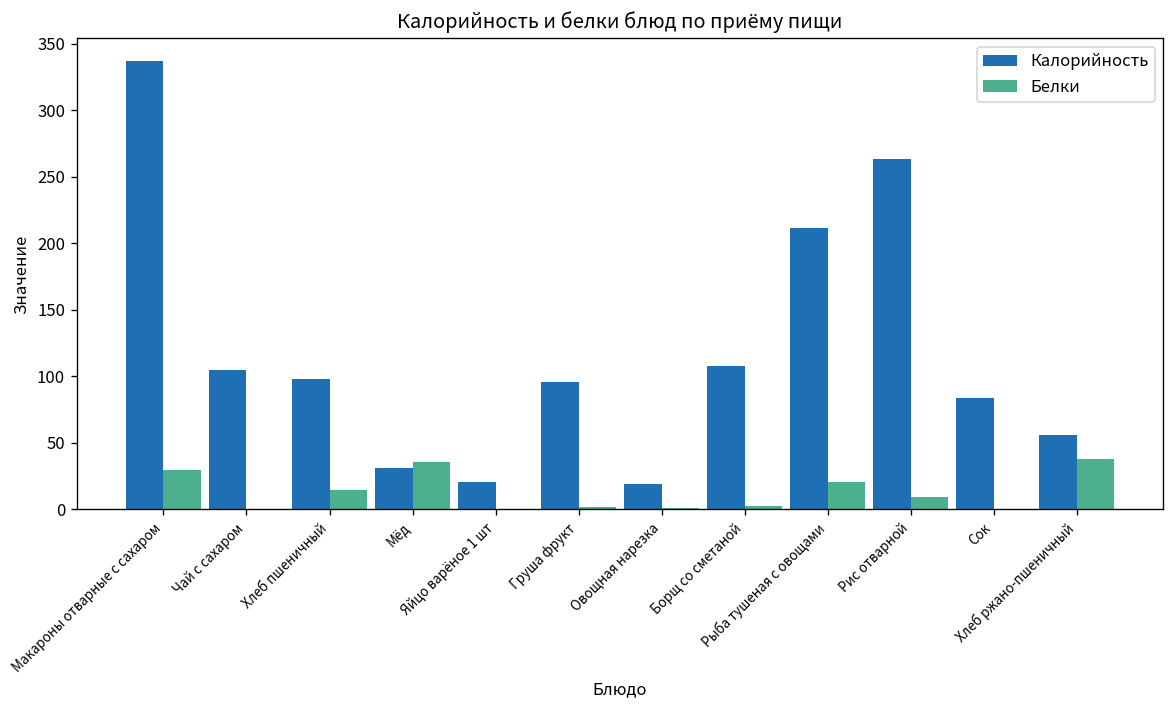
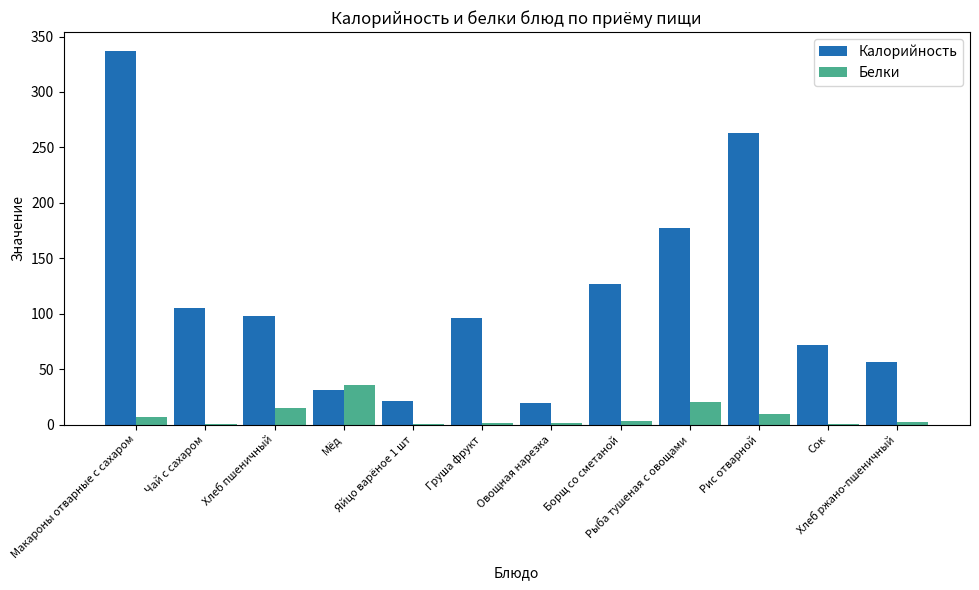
Белки, Макароны отварные с сахаром: 30 -> 7
Калорийность, Борщ со сметаной: 108 -> 127
Калорийность, Рыба тушеная с овощами: 211 -> 177
Калорийность, Сок: 84 -> 72
Белки, Хлеб ржано-пшеничный: 38 -> 2
